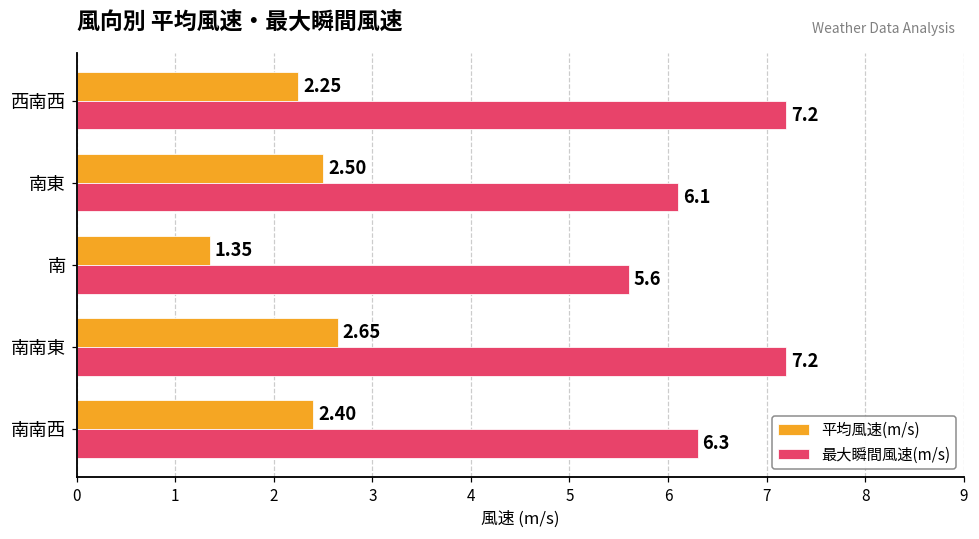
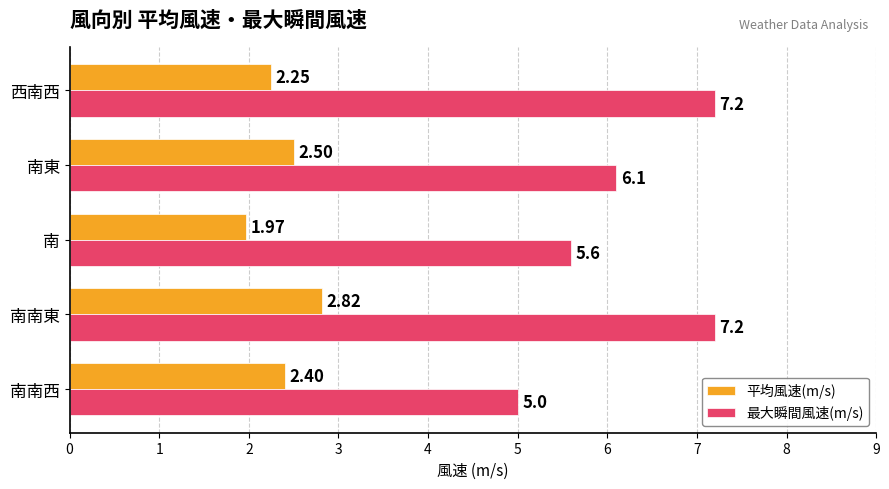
平均風速(m/s), 南: 1.35 -> 1.97
平均風速(m/s), 南南東: 2.65 -> 2.82
最大瞬間風速(m/s), 南南西: 6.3 -> 5.0
